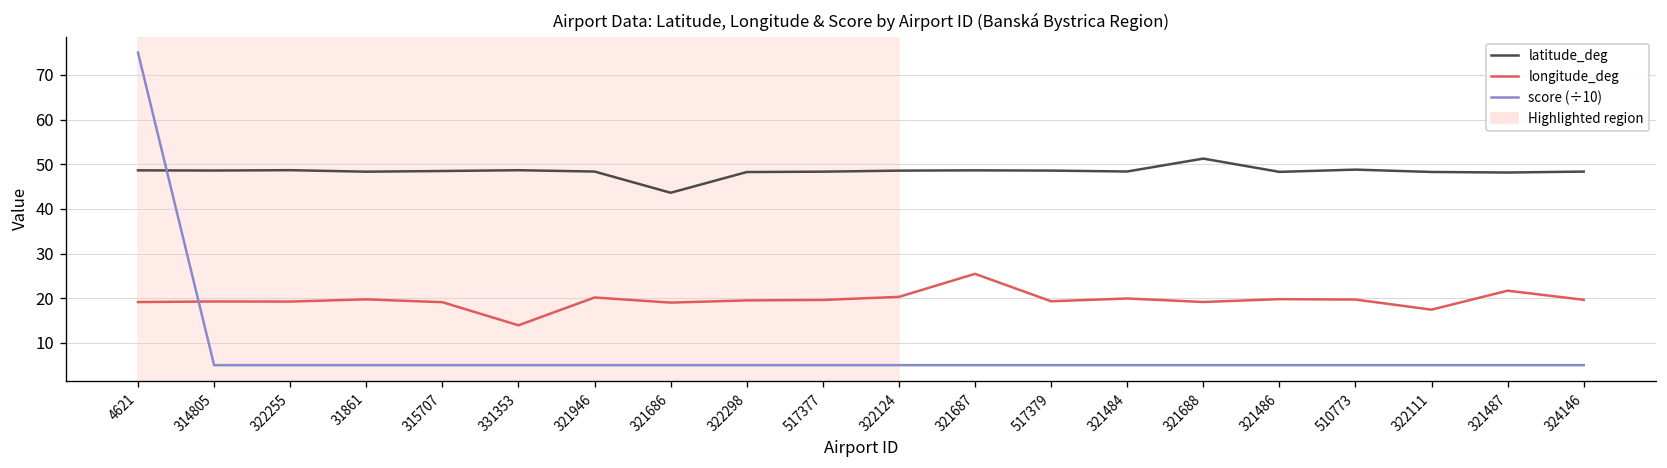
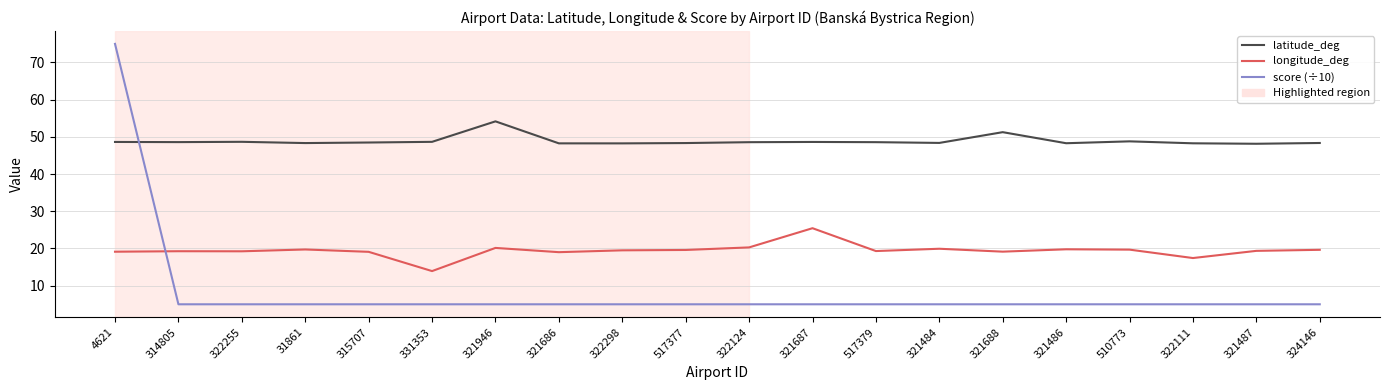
latitude_deg, 321946: 48 -> 54
latitude_deg, 321686: 44 -> 48
longitude_deg, 321487: 22 -> 19
